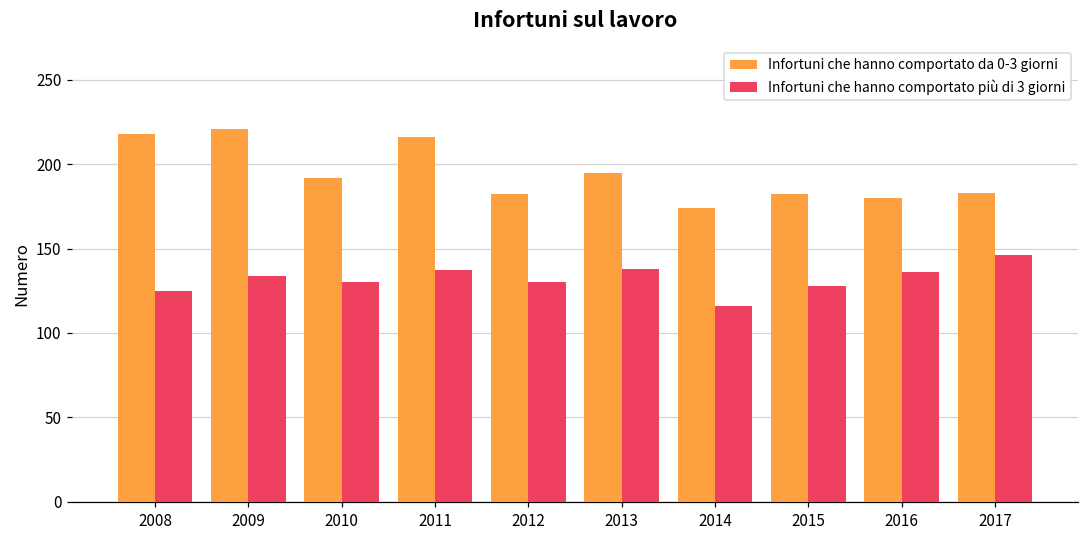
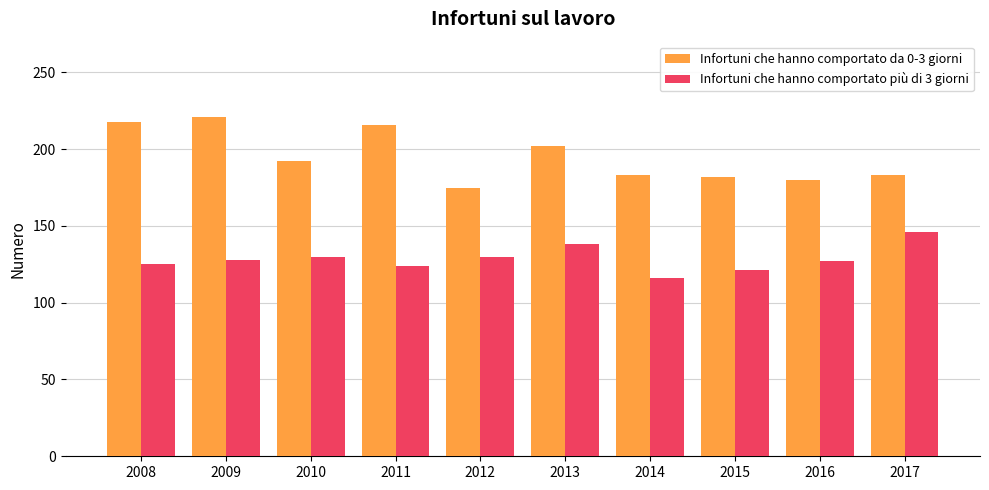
Infortuni che hanno comportato più di 3 giorni, 2009: 134 -> 128
Infortuni che hanno comportato più di 3 giorni, 2011: 137 -> 124
Infortuni che hanno comportato da 0-3 giorni, 2012: 182 -> 175
Infortuni che hanno comportato da 0-3 giorni, 2013: 195 -> 202
Infortuni che hanno comportato da 0-3 giorni, 2014: 174 -> 183
Infortuni che hanno comportato più di 3 giorni, 2015: 128 -> 121
Infortuni che hanno comportato più di 3 giorni, 2016: 136 -> 127
